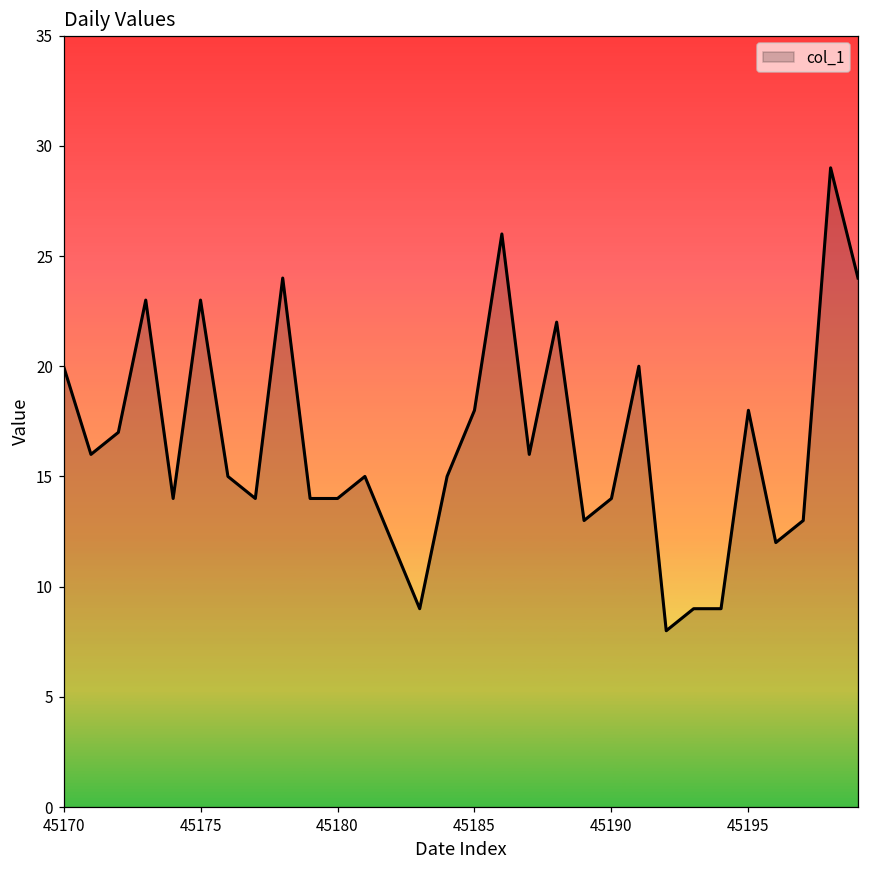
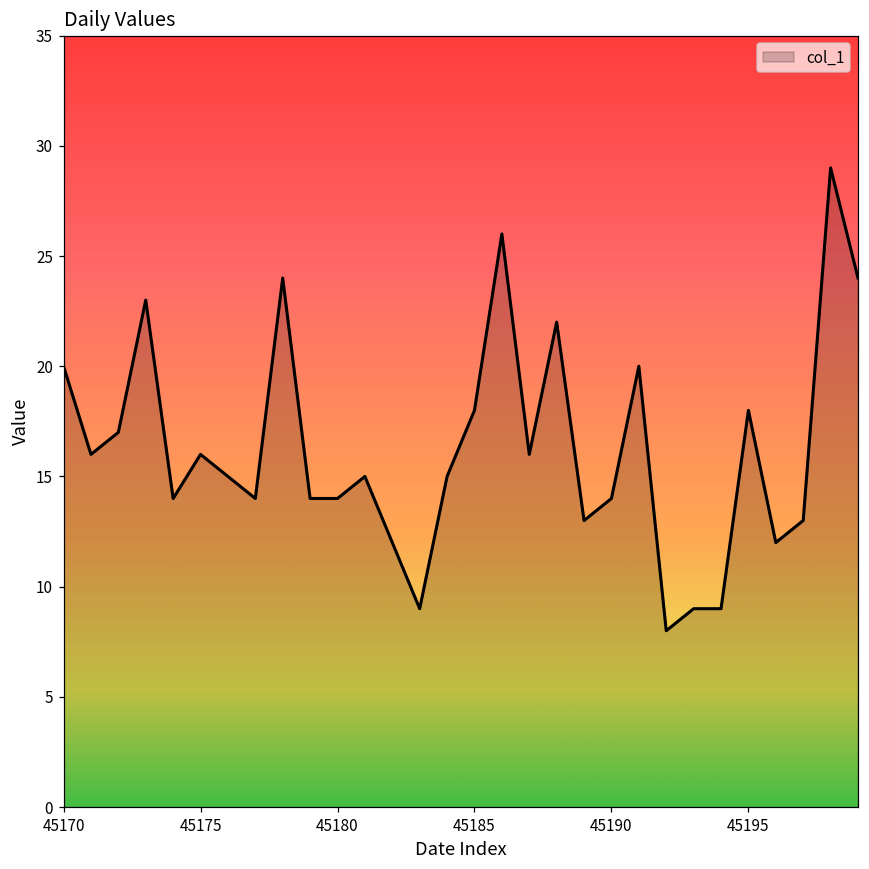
45175: 23 -> 16
